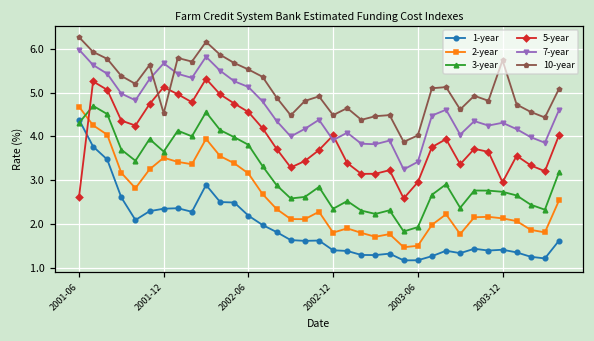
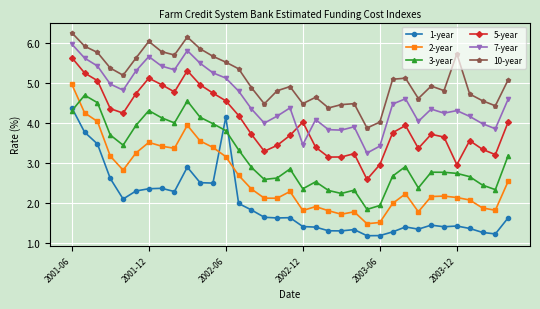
2-year, 2001-06: 4.7 -> 5.0
5-year, 2001-06: 2.6 -> 5.6
3-year, 2001-12: 3.7 -> 4.3
10-year, 2001-12: 4.5 -> 6.0
1-year, 2002-06: 2.2 -> 4.1
7-year, 2002-12: 3.9 -> 3.5
